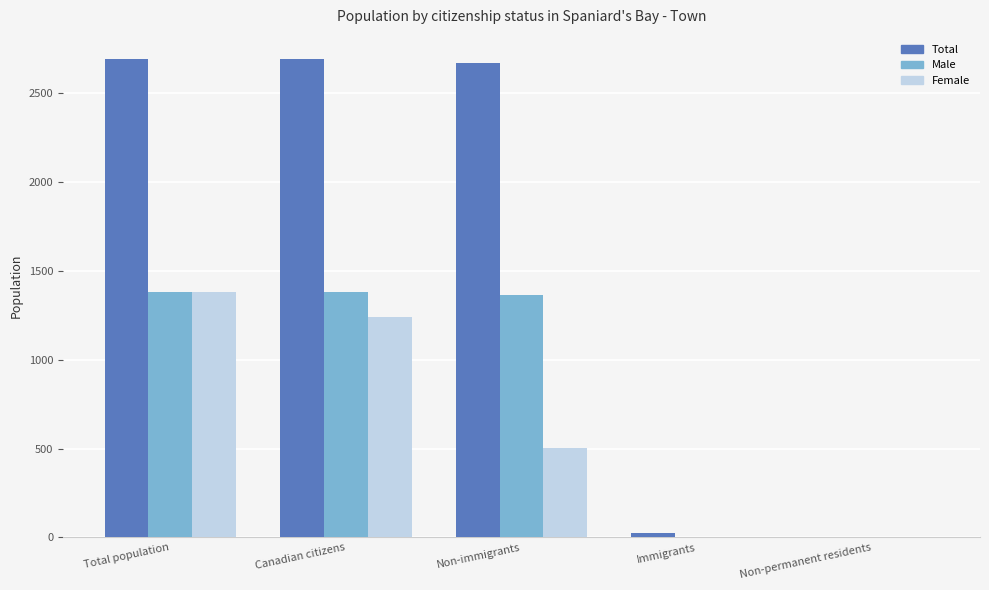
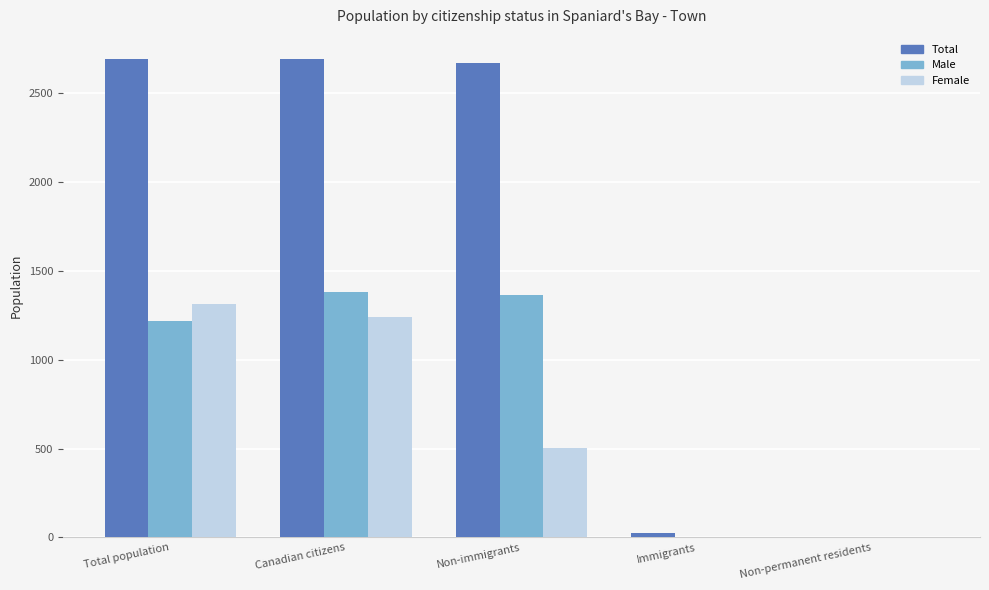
Male, Total population: 1380 -> 1220
Female, Total population: 1380 -> 1310
